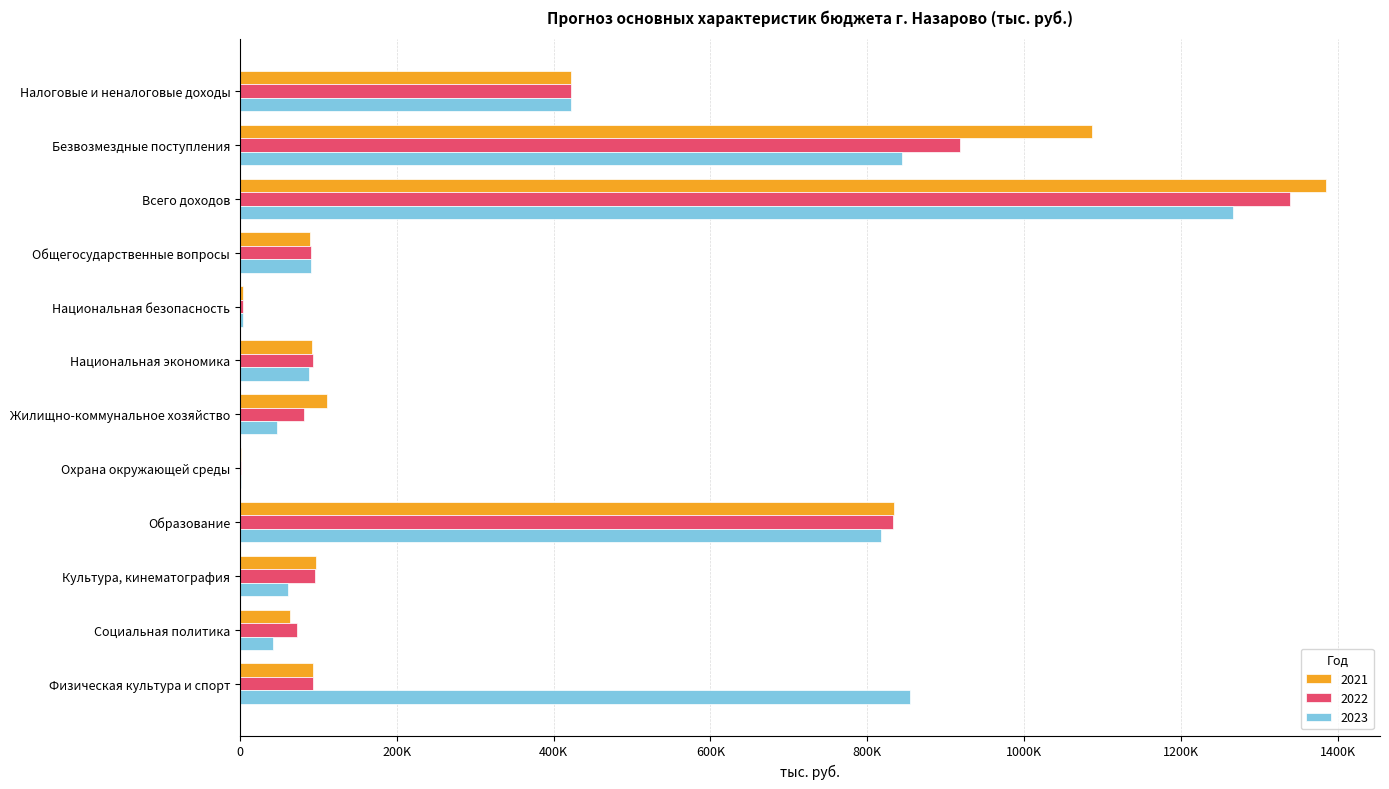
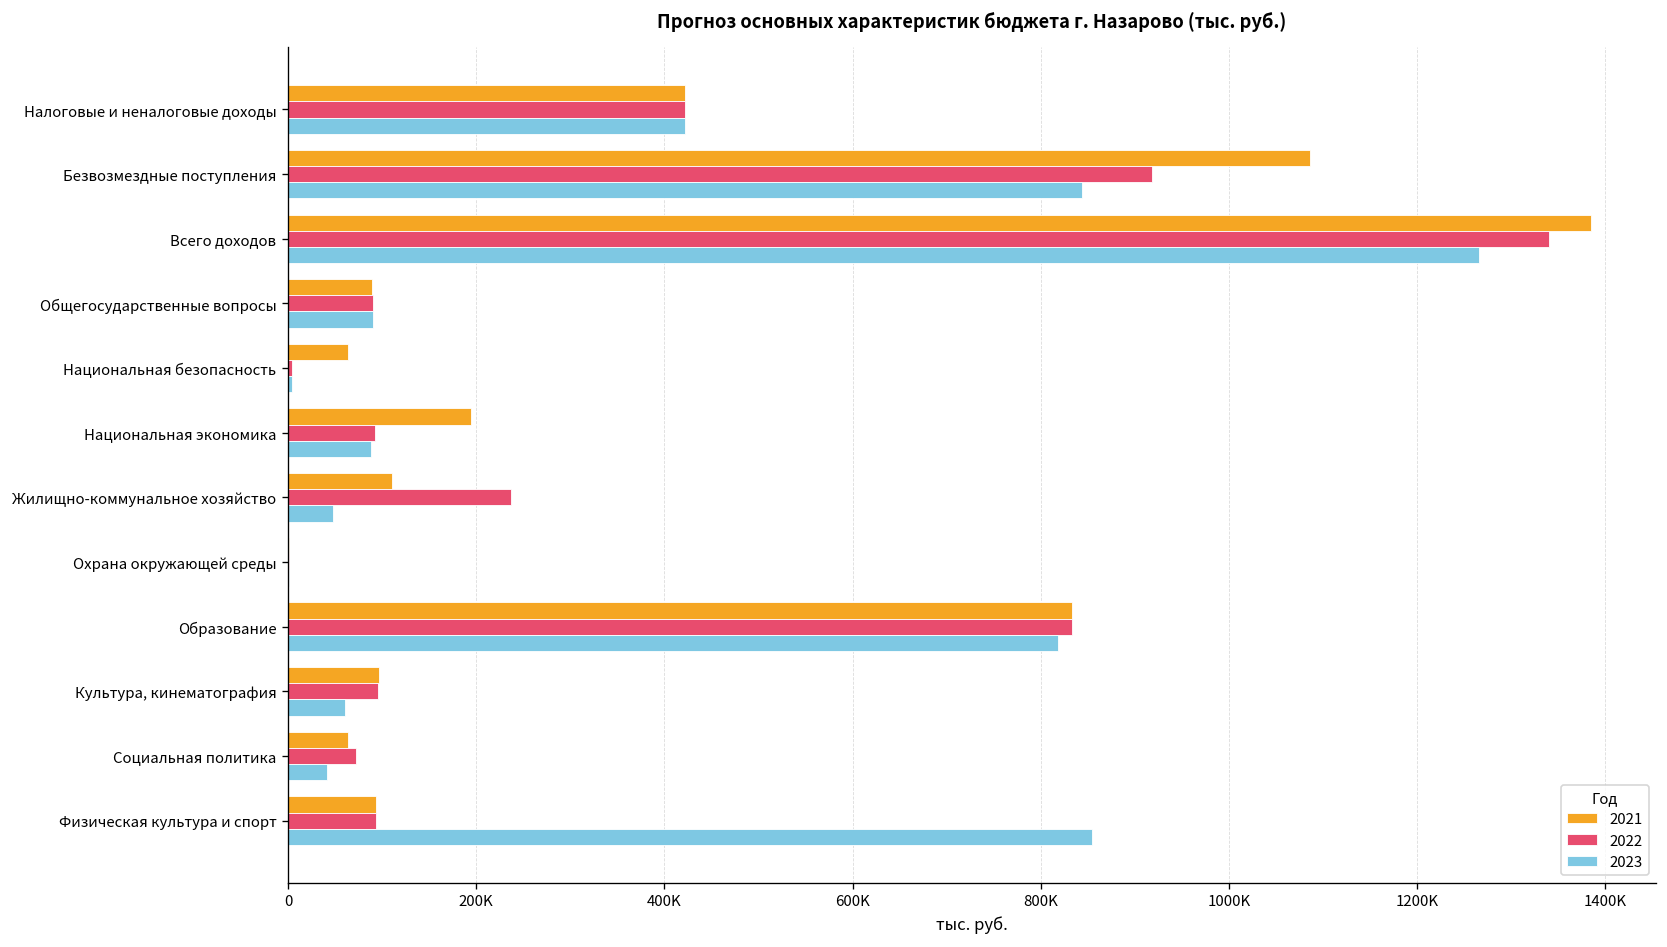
2021, Национальная безопасность: 0 -> 60000
2021, Национальная экономика: 90000 -> 190000
2022, Жилищно-коммунальное хозяйство: 80000 -> 240000
